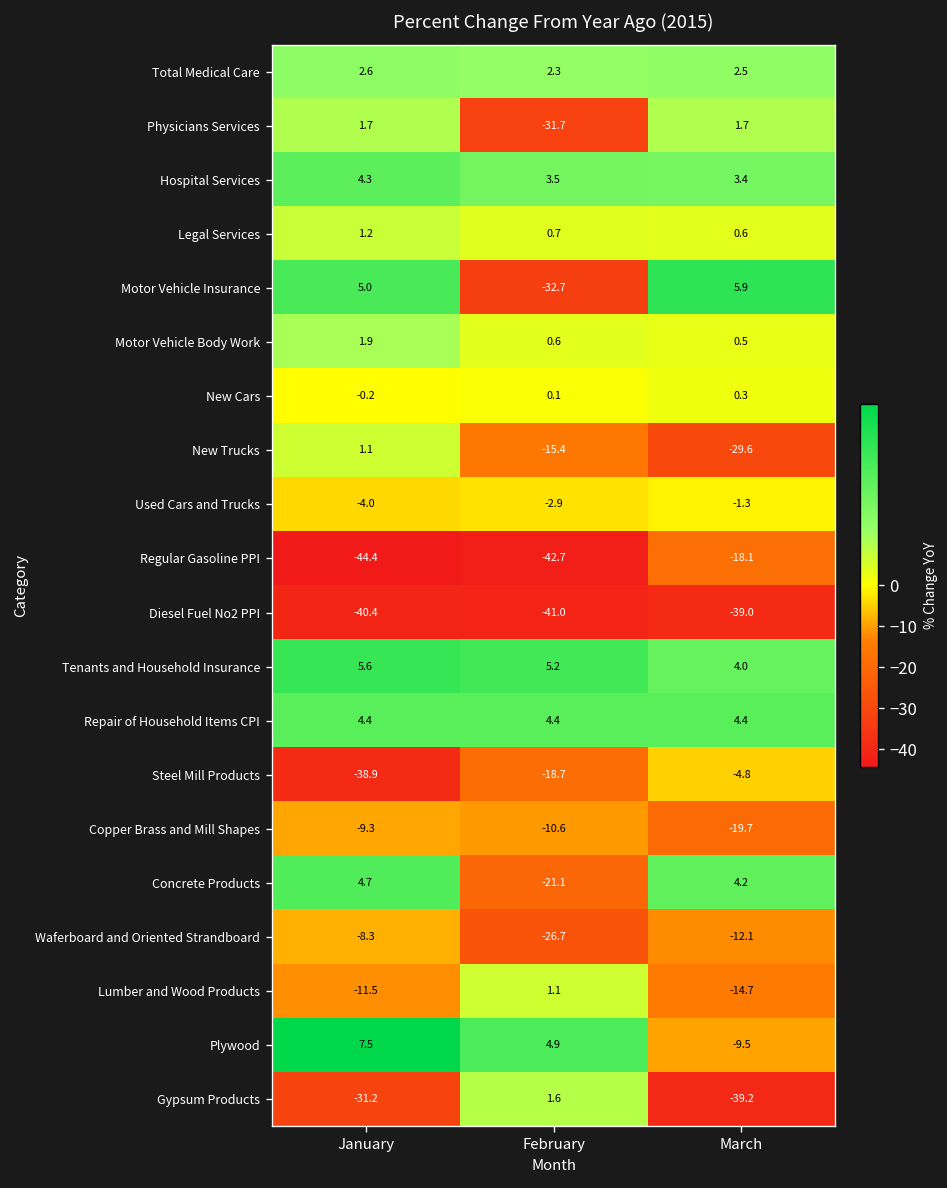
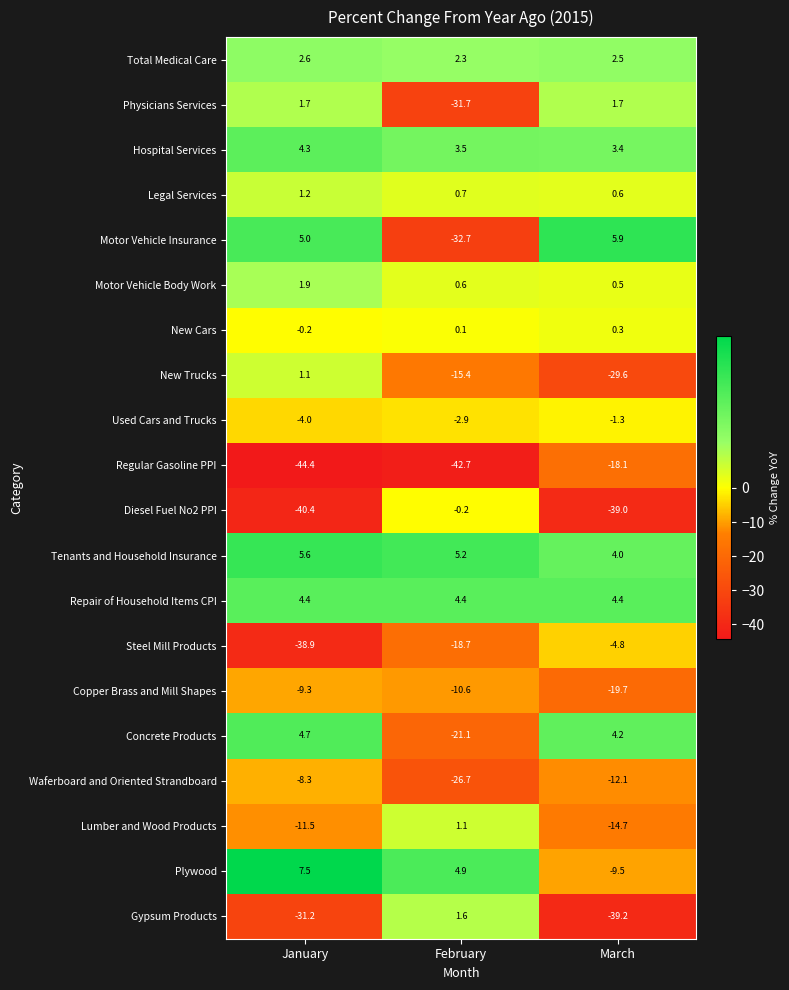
Diesel Fuel No2 PPI, February: -41.0 -> -0.2
